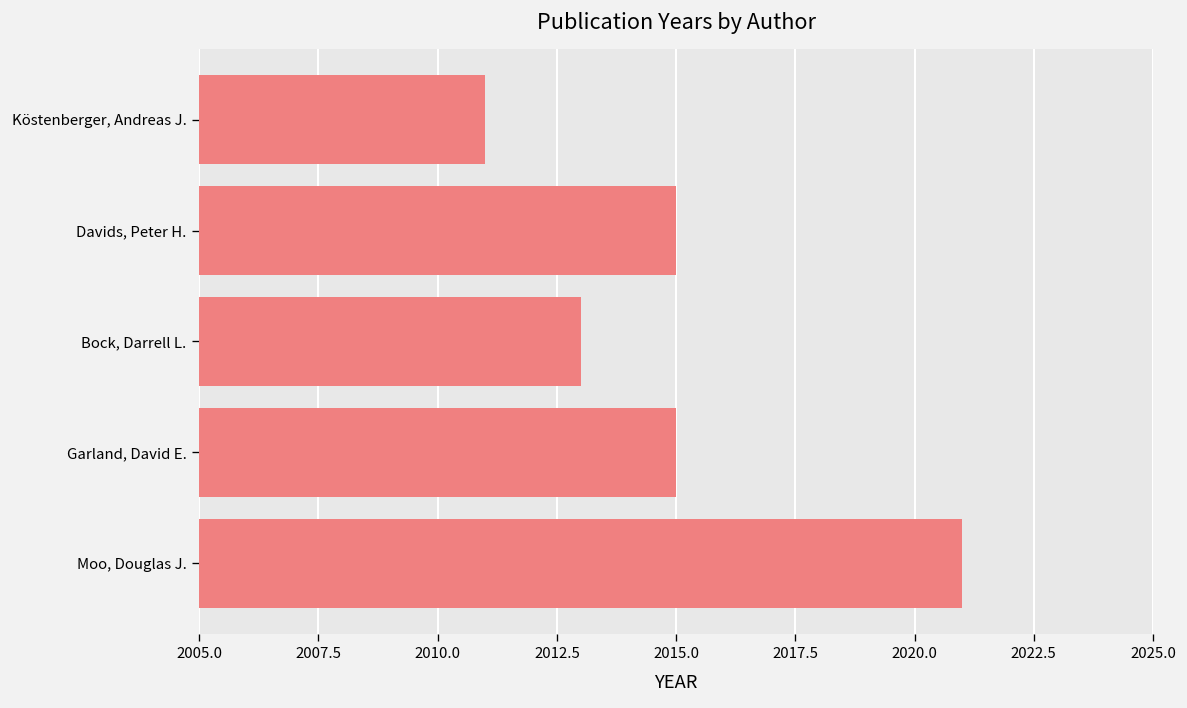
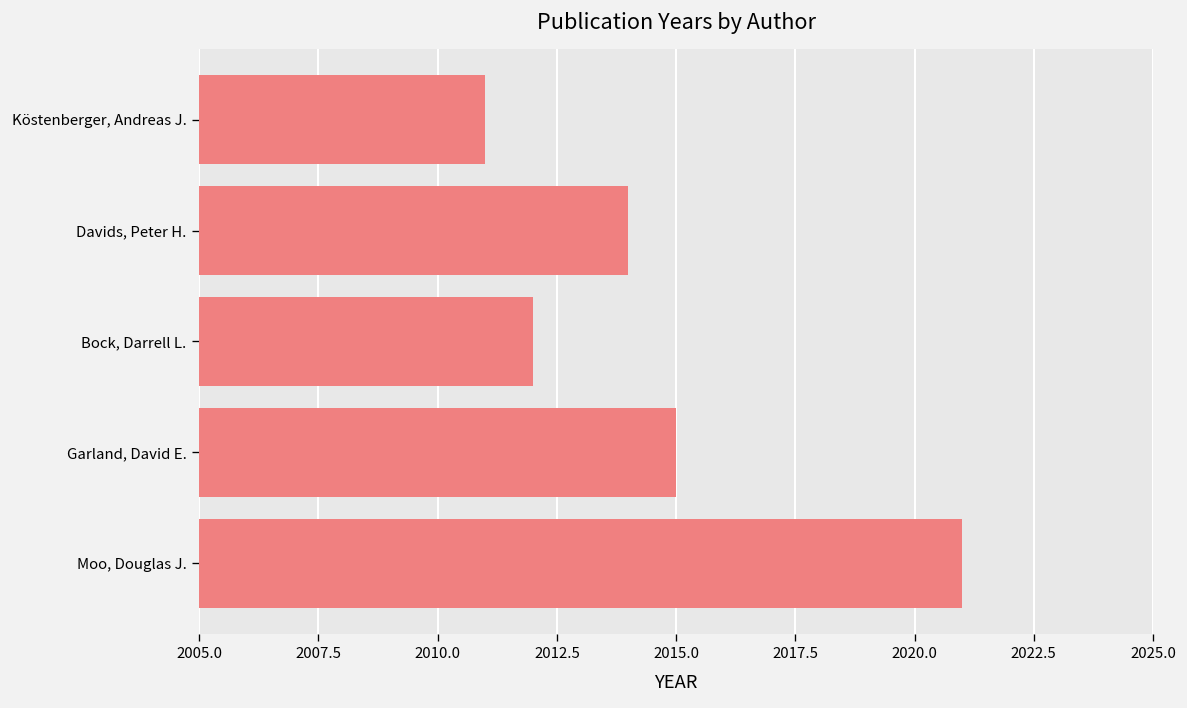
Davids, Peter H.: 2015 -> 2014
Bock, Darrell L.: 2013 -> 2012
